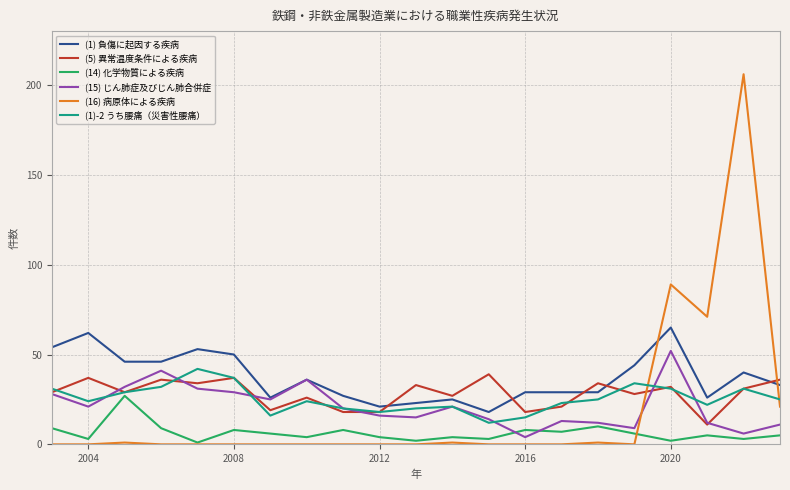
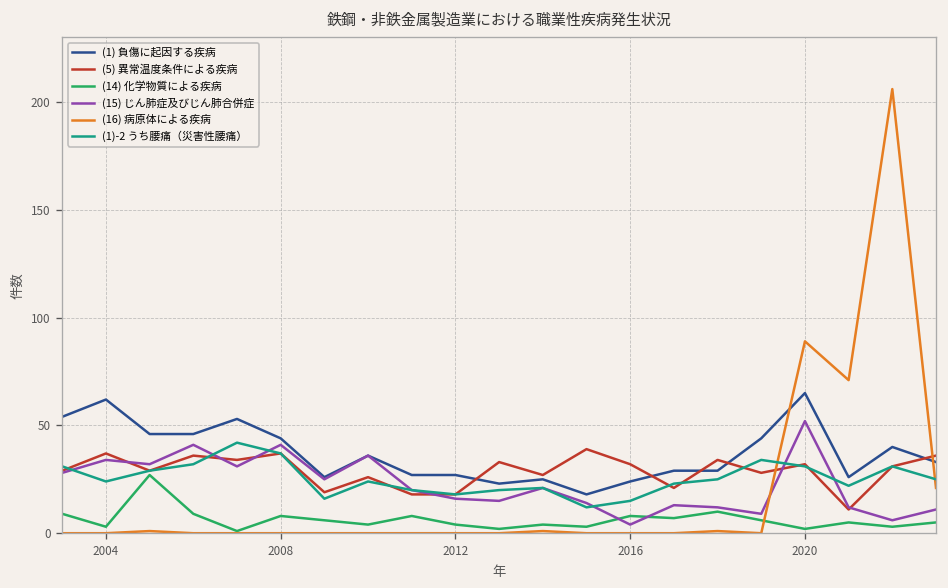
(15) じん肺症及びじん肺合併症, 2004: 21 -> 34
(1) 負傷に起因する疾病, 2008: 50 -> 44
(15) じん肺症及びじん肺合併症, 2008: 29 -> 41
(1) 負傷に起因する疾病, 2012: 21 -> 27
(1) 負傷に起因する疾病, 2016: 29 -> 24
(5) 異常温度条件による疾病, 2016: 18 -> 32
